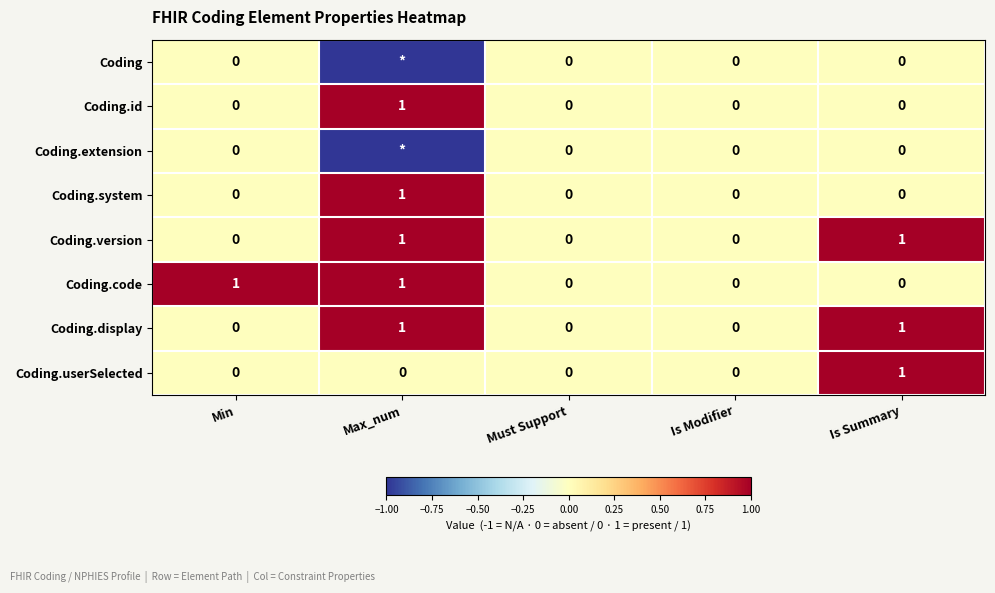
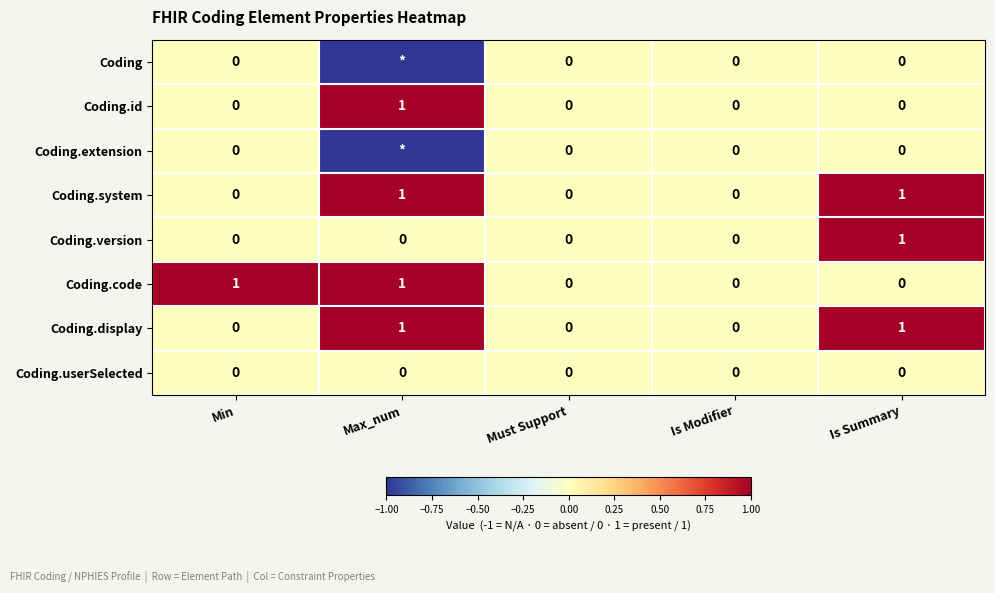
Coding.system, Is Summary: 0 -> 1
Coding.version, Max_num: 1 -> 0
Coding.userSelected, Is Summary: 1 -> 0
